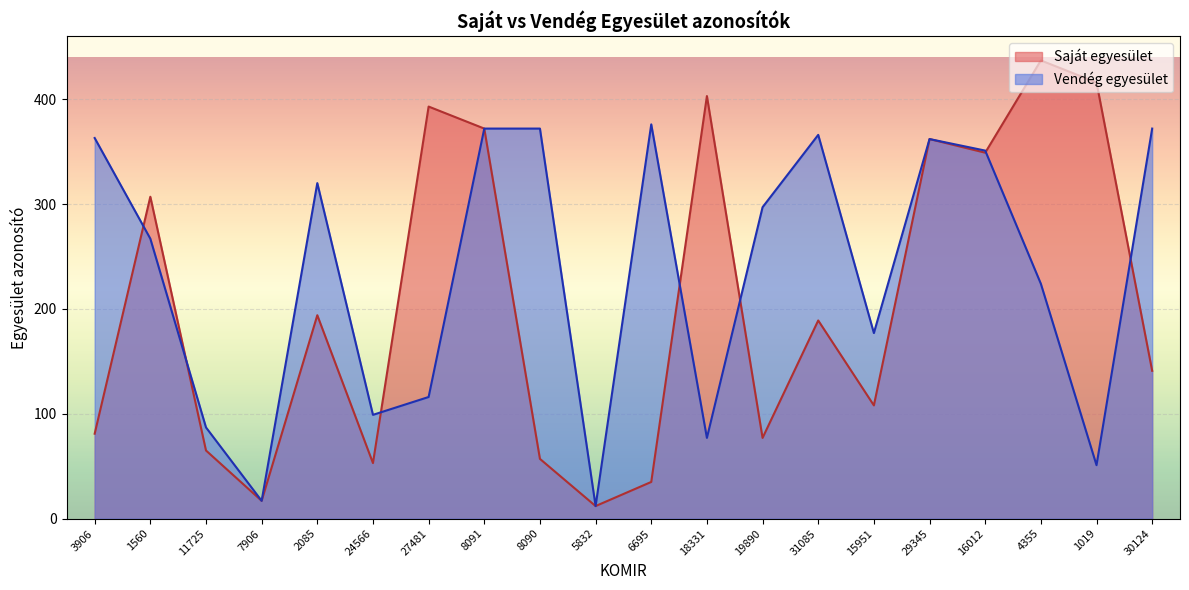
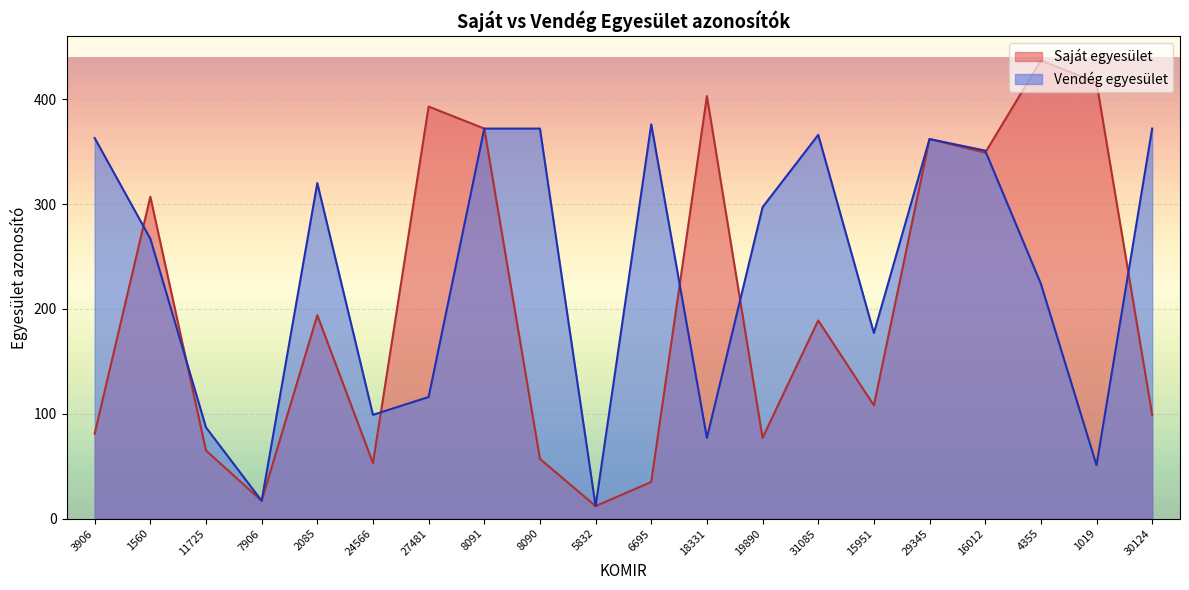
Saját egyesület, 30124: 141 -> 99
